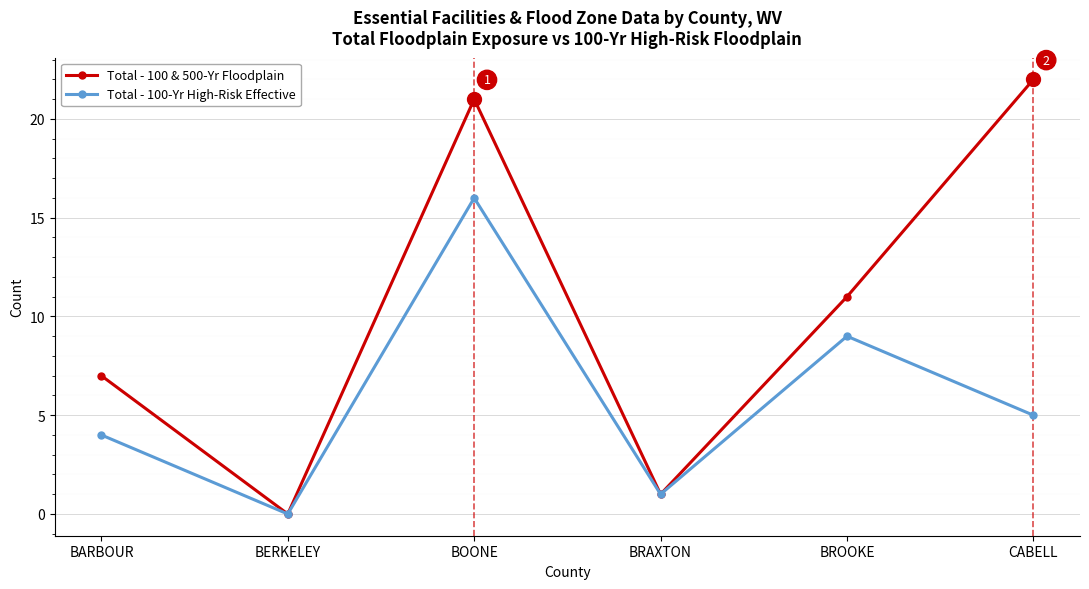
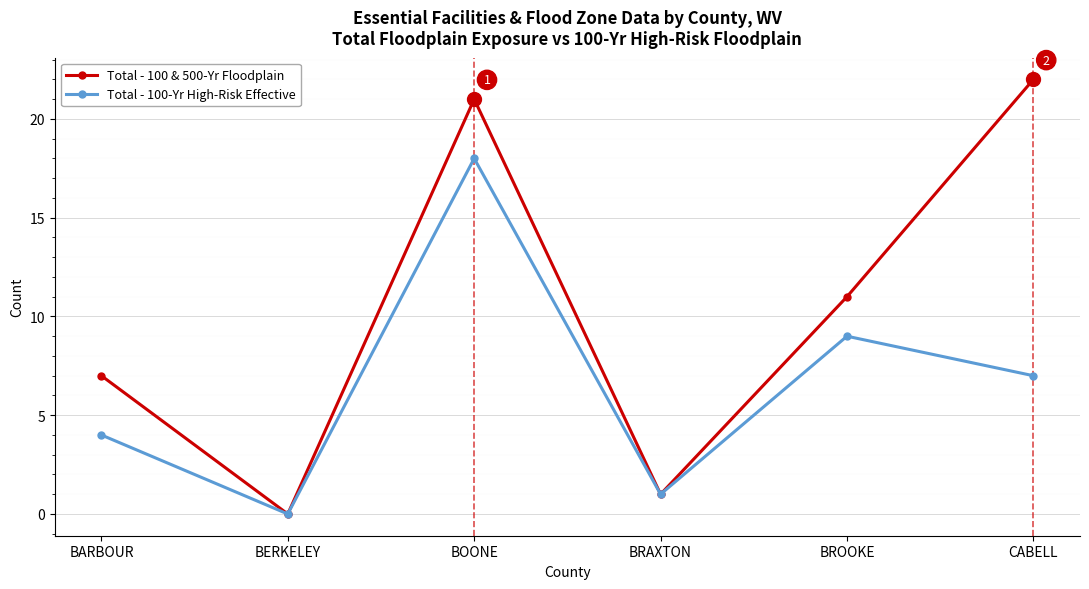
Total - 100-Yr High-Risk Effective, BOONE: 16 -> 18
Total - 100-Yr High-Risk Effective, CABELL: 5 -> 7
